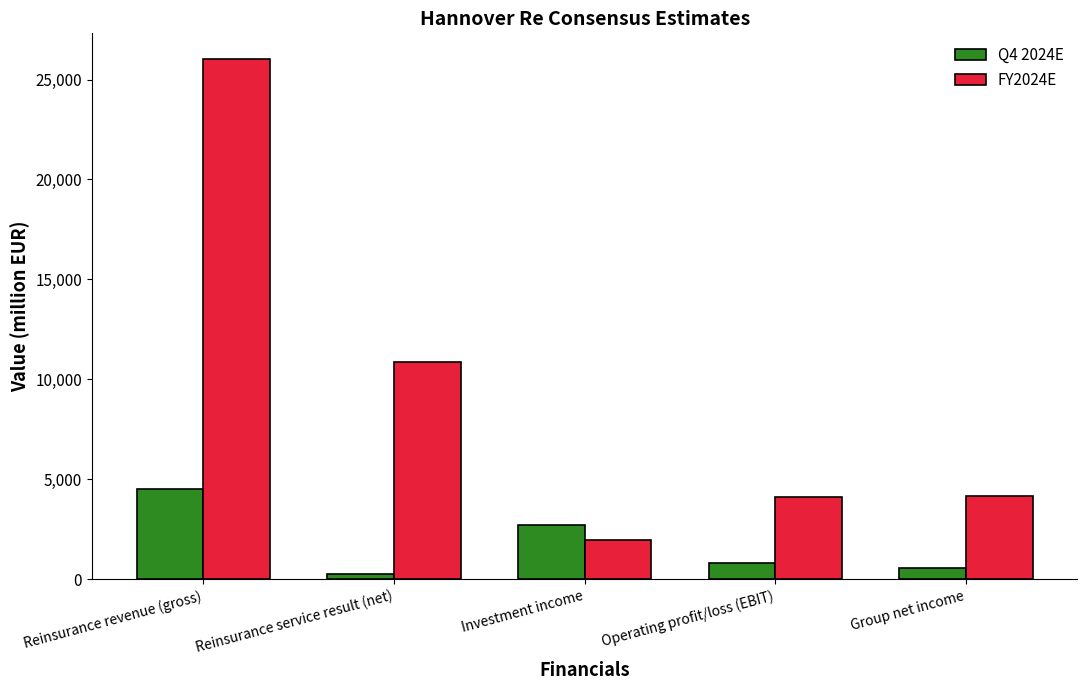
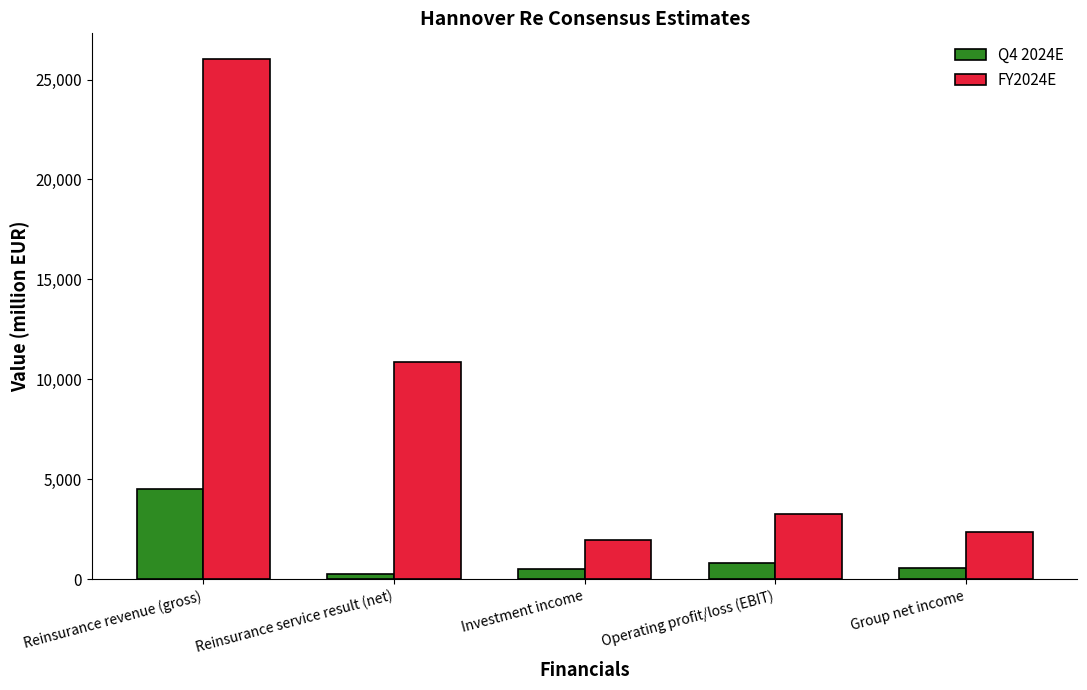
Q4 2024E, Investment income: 2,700 -> 500
FY2024E, Operating profit/loss (EBIT): 4,100 -> 3,200
FY2024E, Group net income: 4,200 -> 2,400
